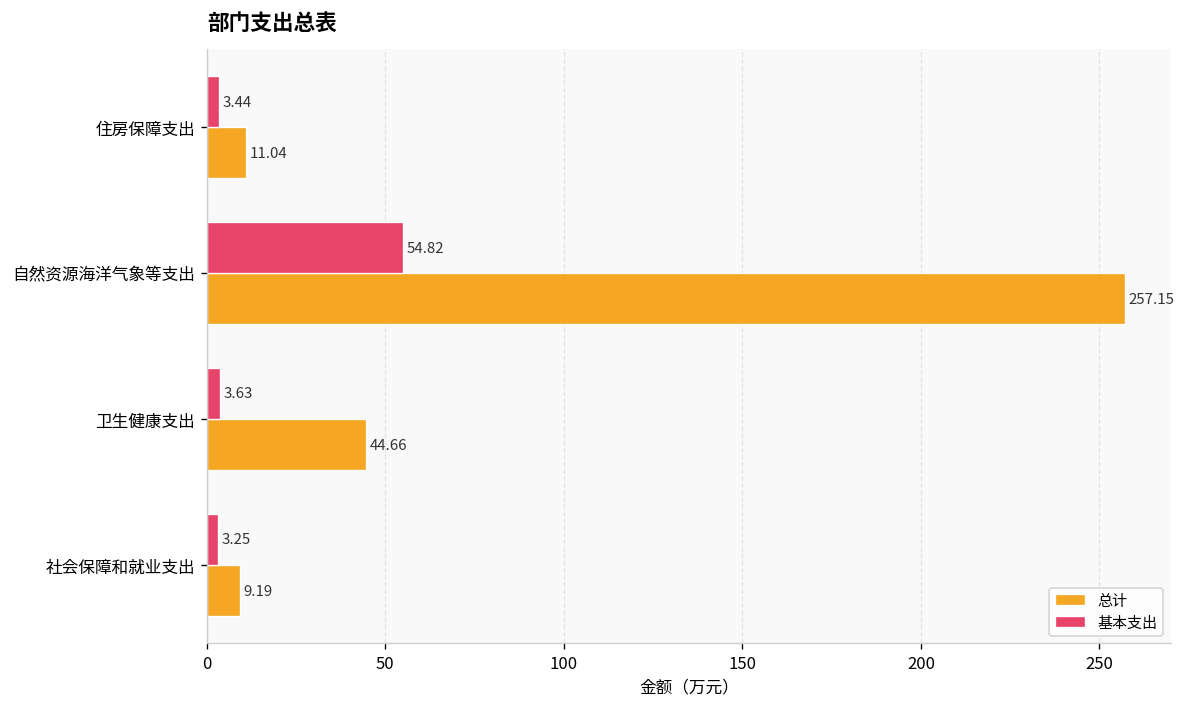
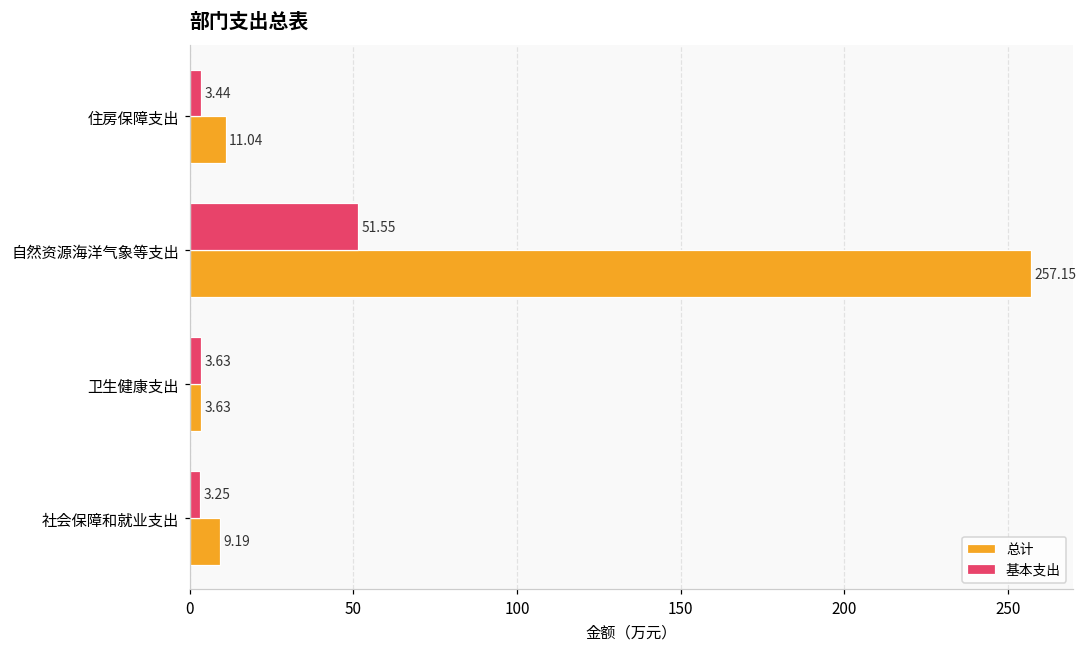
基本支出, 自然资源海洋气象等支出: 54.82 -> 51.55
总计, 卫生健康支出: 44.66 -> 3.63
